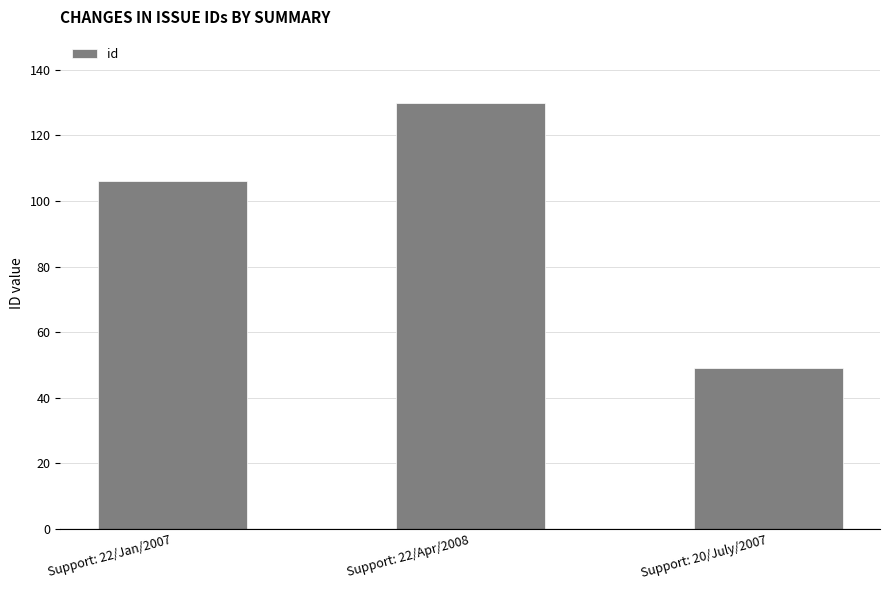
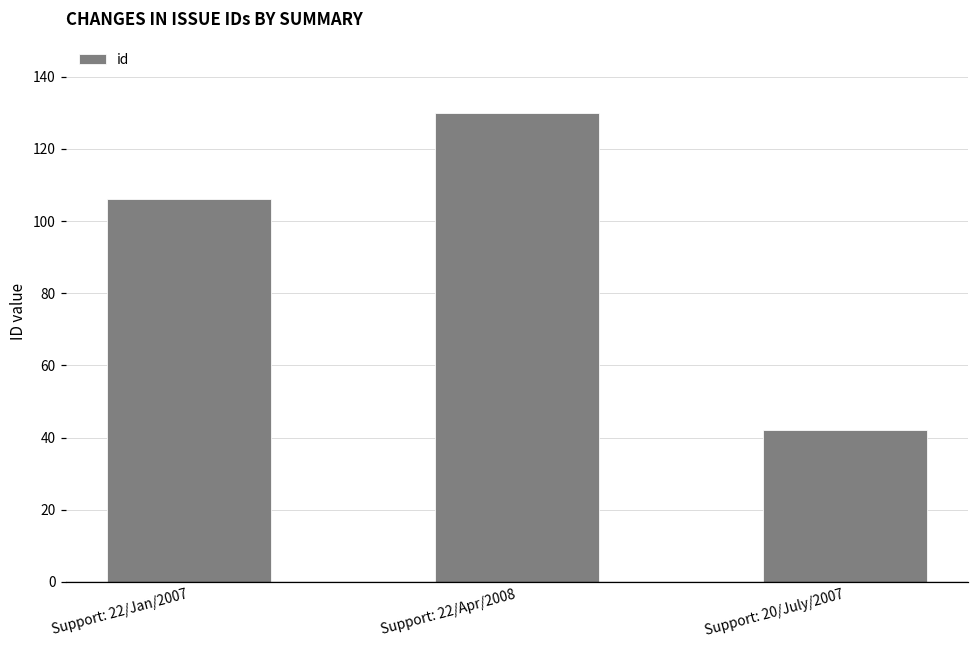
Support: 20/July/2007: 49 -> 42
